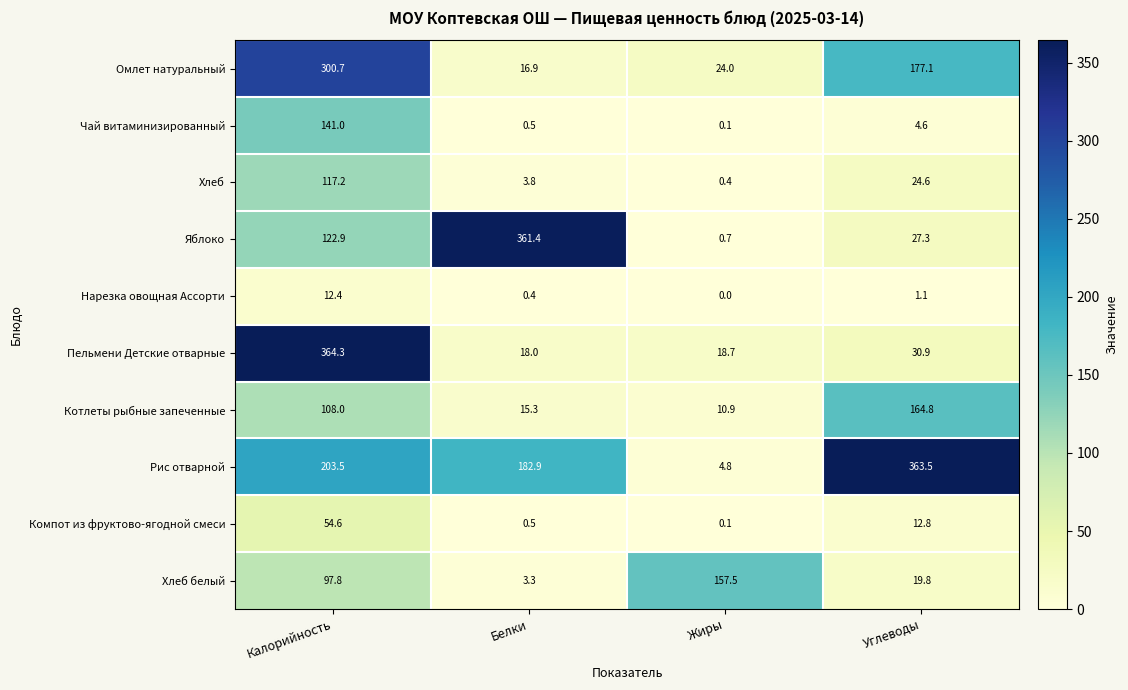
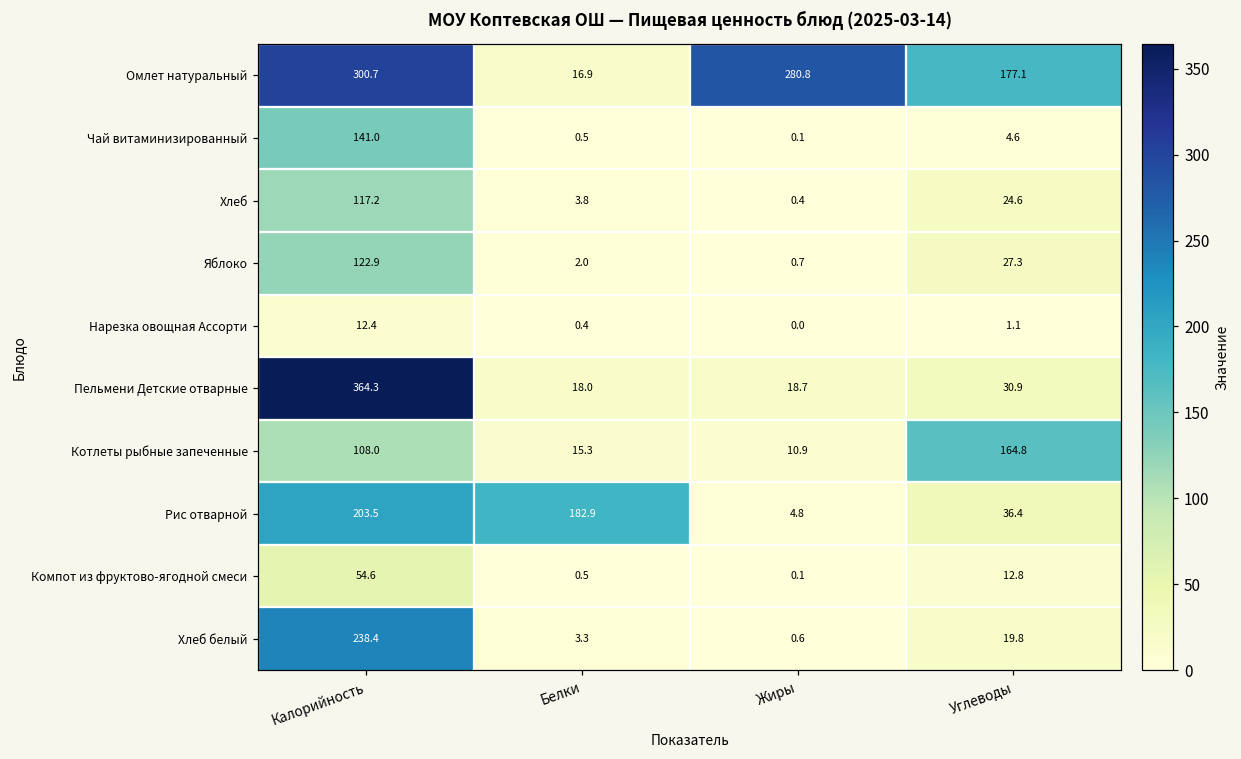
Омлет натуральный, Жиры: 24.0 -> 280.8
Яблоко, Белки: 361.4 -> 2.0
Рис отварной, Углеводы: 363.5 -> 36.4
Хлеб белый, Калорийность: 97.8 -> 238.4
Хлеб белый, Жиры: 157.5 -> 0.6
